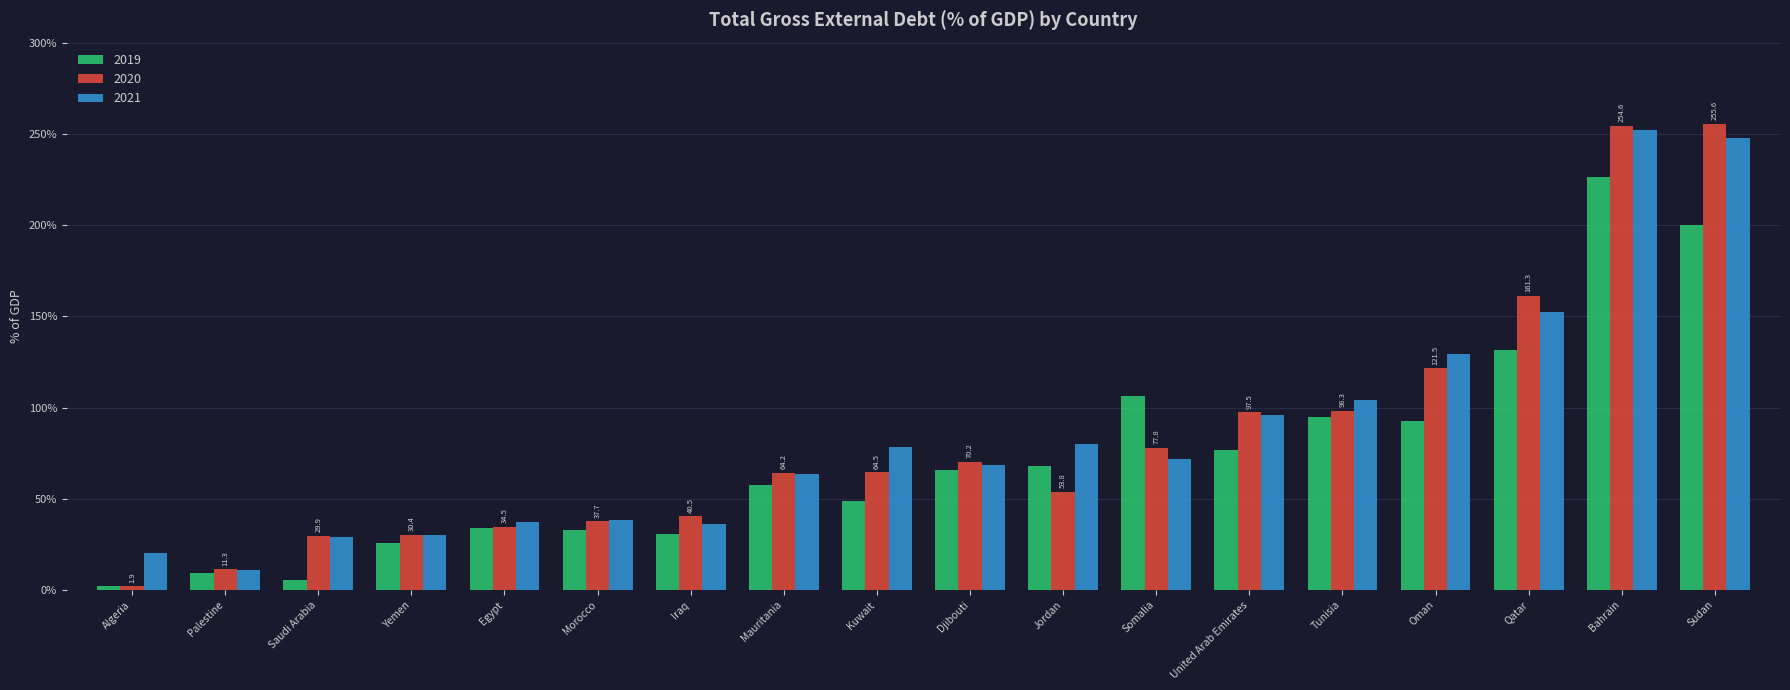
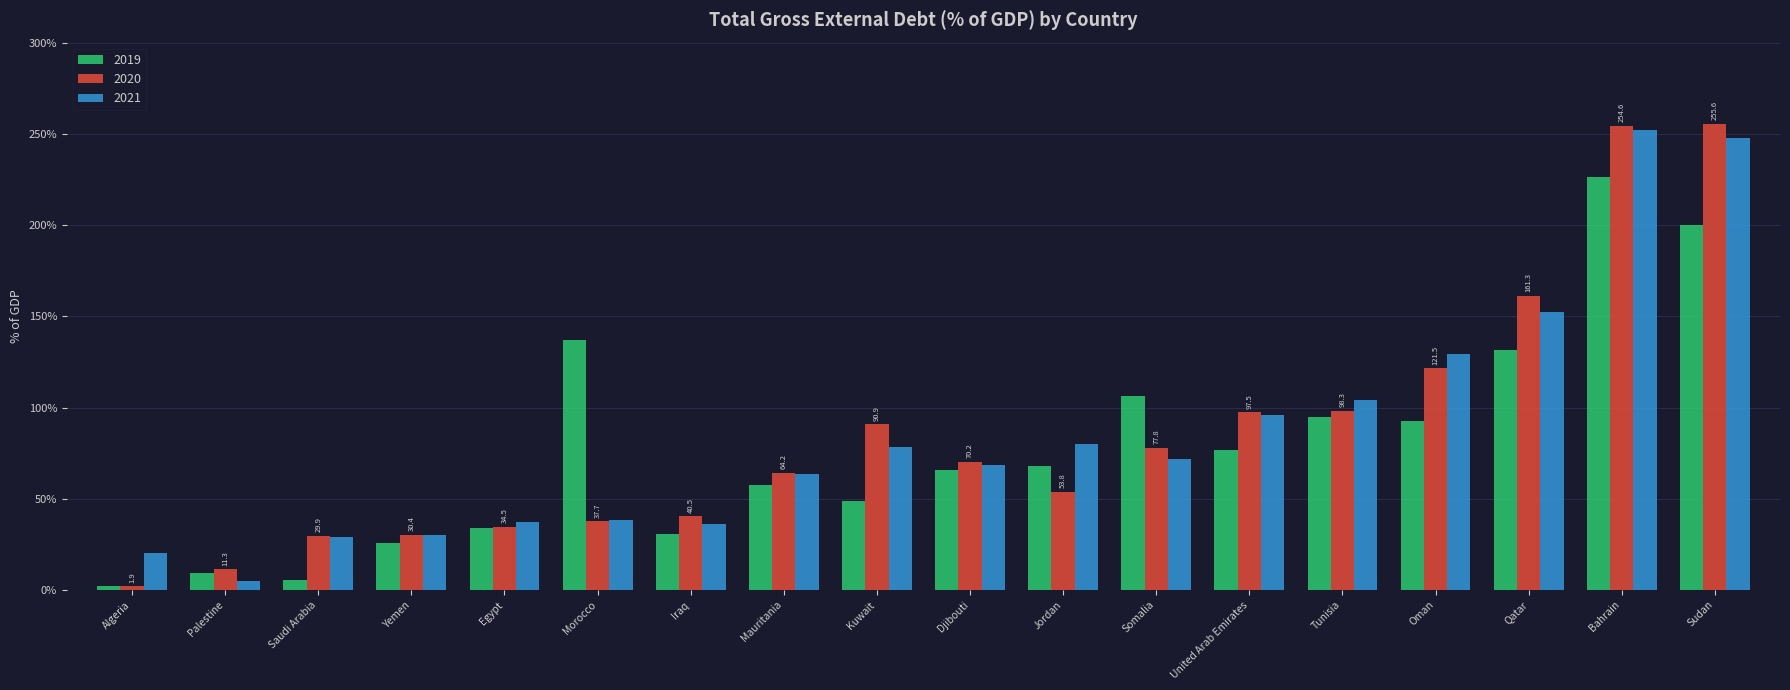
2021, Palestine: 11% -> 5%
2019, Morocco: 33% -> 137%
2020, Kuwait: 64.5 -> 90.9
